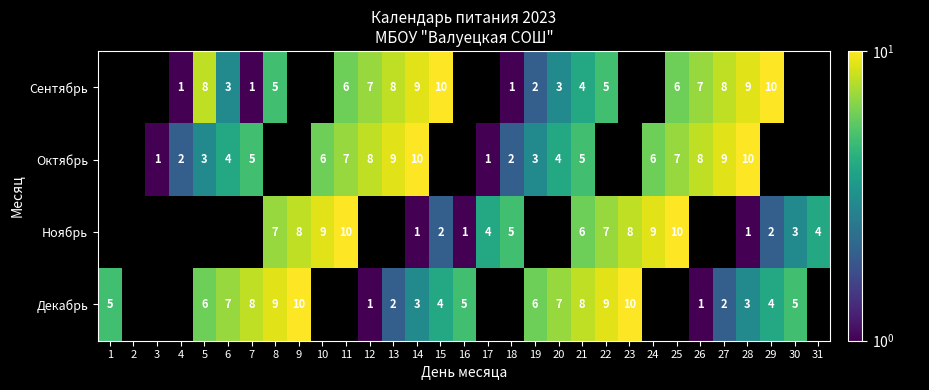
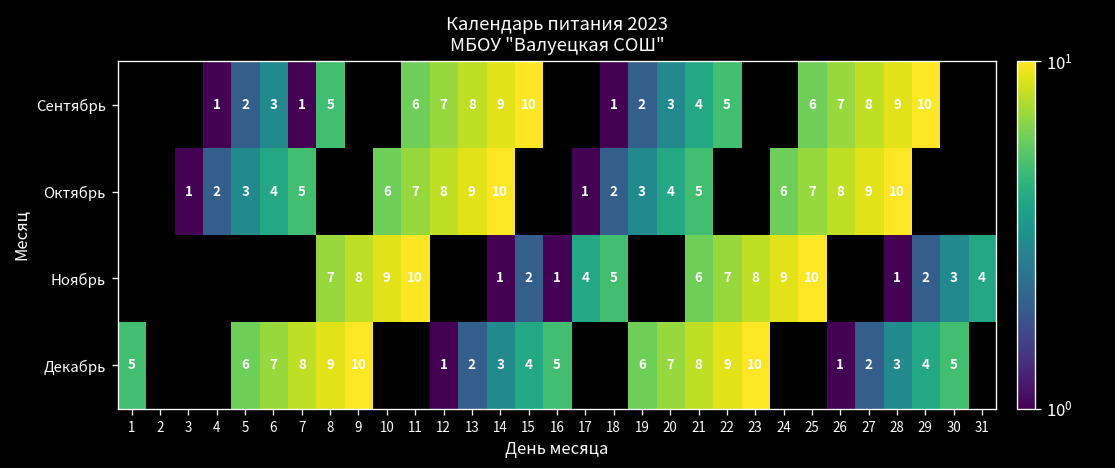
Сентябрь, 5: 8 -> 2
